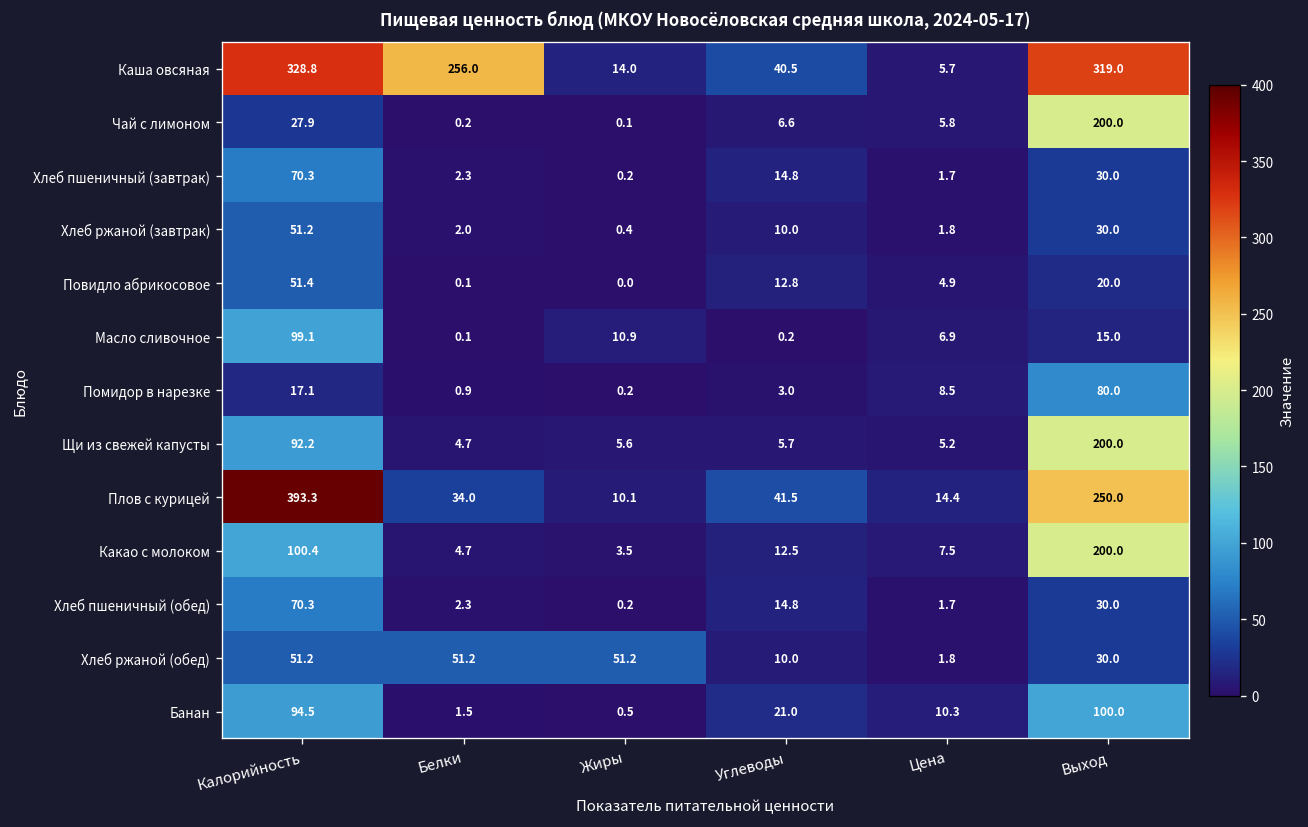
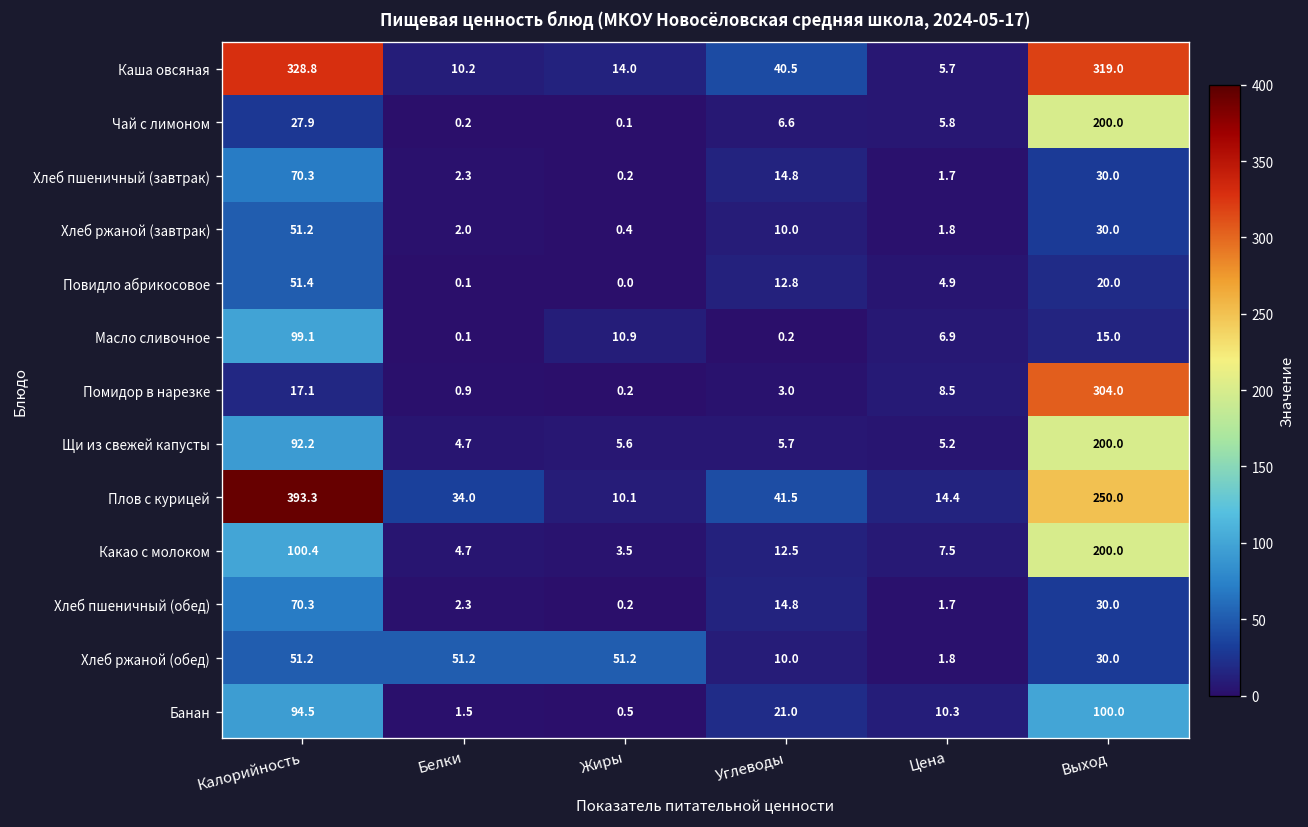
Каша овсяная, Белки: 256.0 -> 10.2
Помидор в нарезке, Выход: 80.0 -> 304.0
